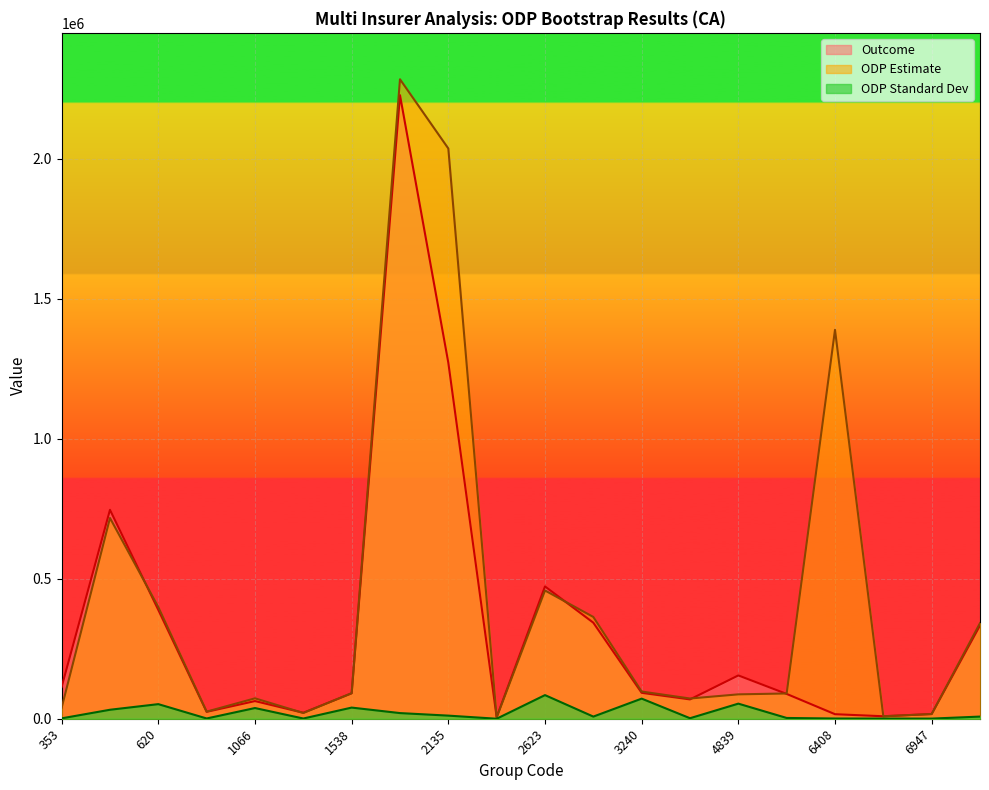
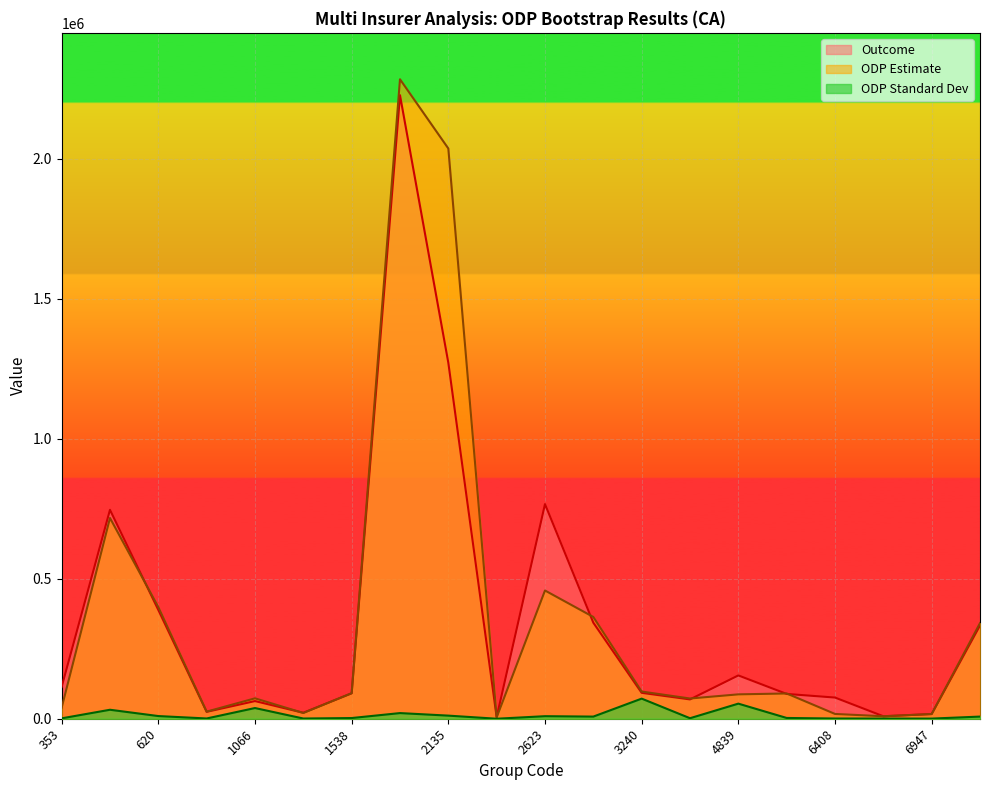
ODP Standard Dev, 620: 50000 -> 10000
ODP Standard Dev, 1538: 40000 -> 0
Outcome, 2623: 470000 -> 770000
ODP Standard Dev, 2623: 80000 -> 10000
Outcome, 6408: 20000 -> 80000
ODP Estimate, 6408: 1390000 -> 20000
